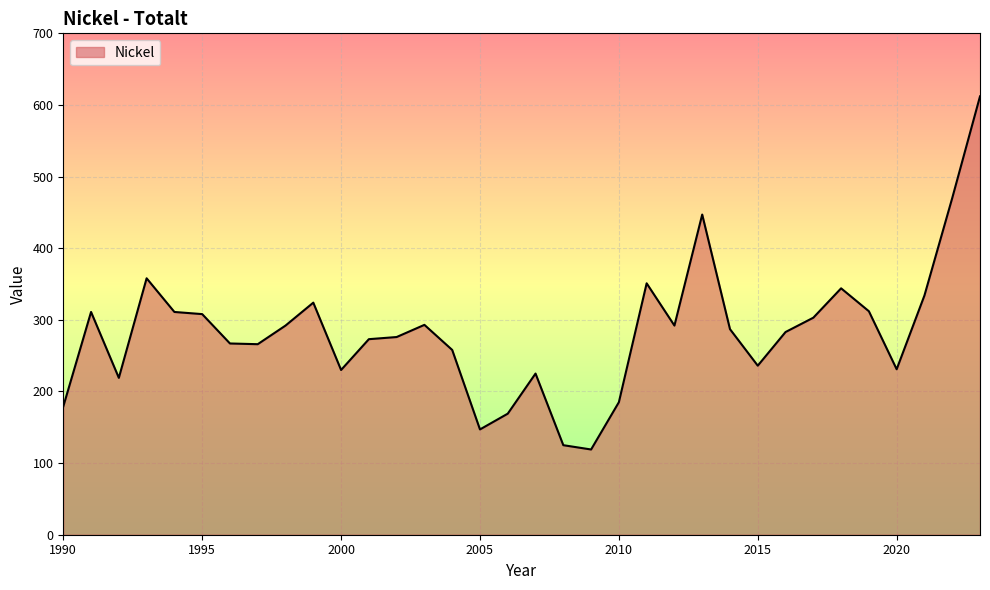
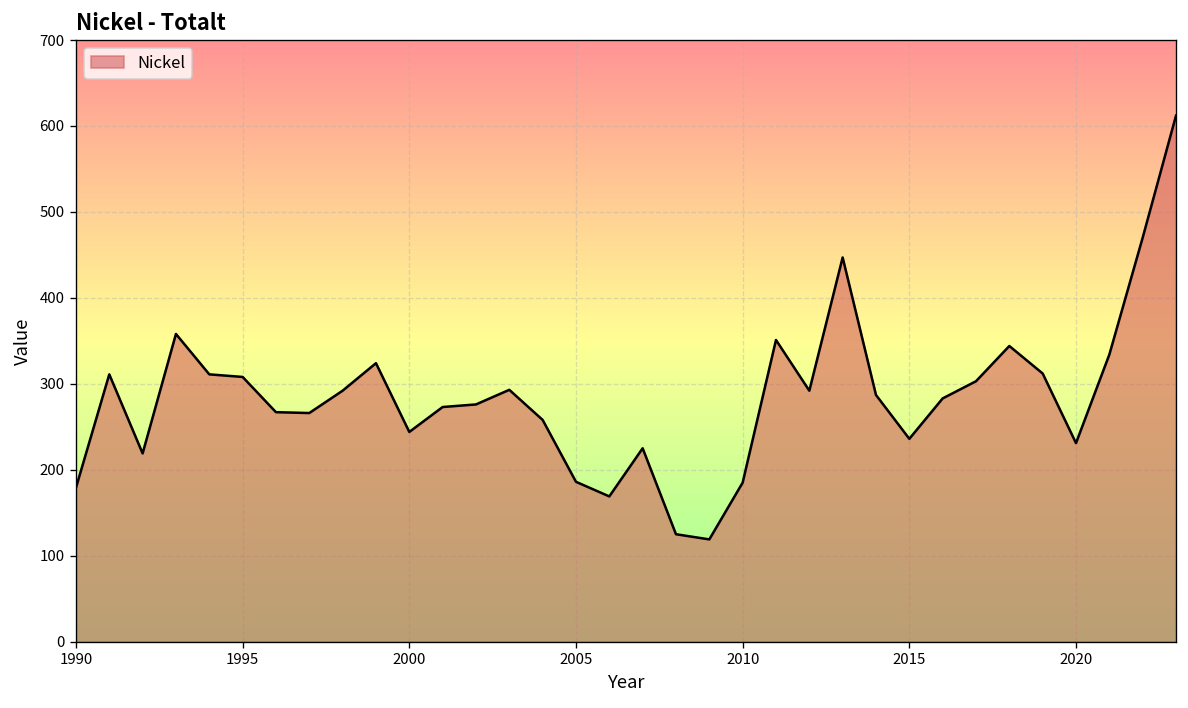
2000: 230 -> 240
2005: 150 -> 190
